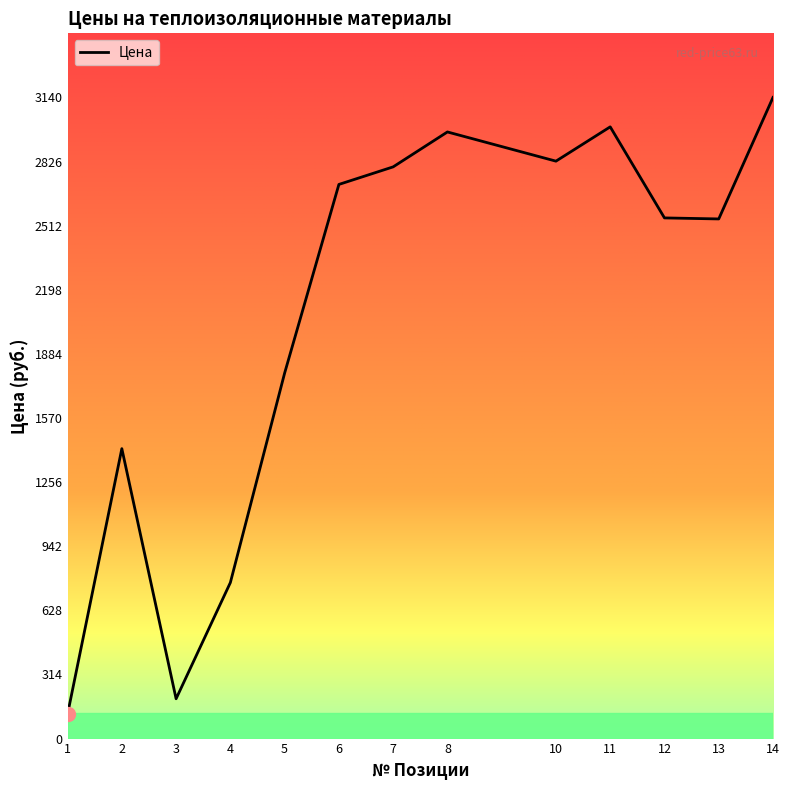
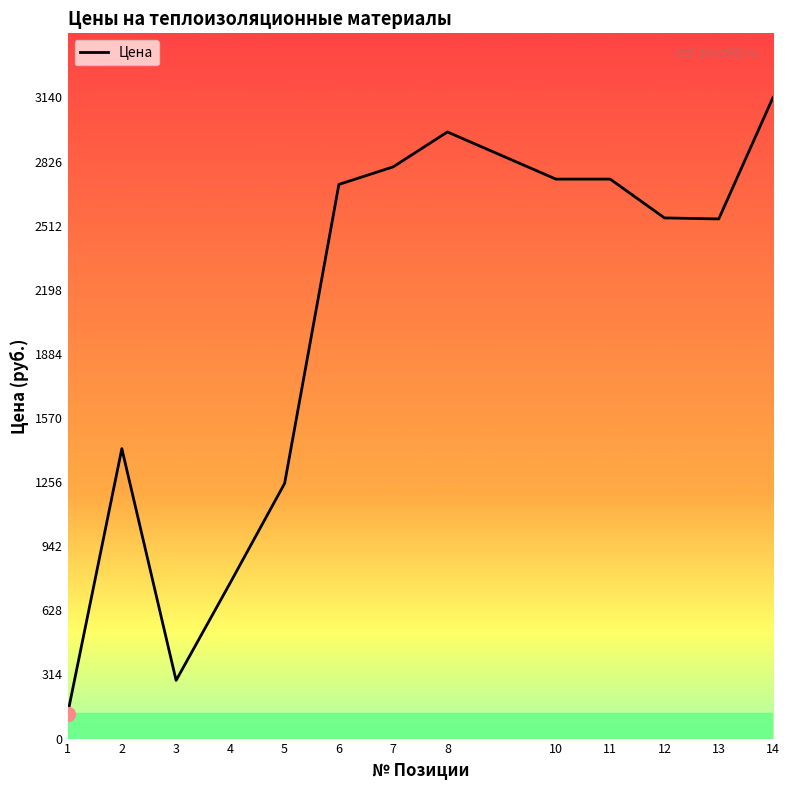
Цена, 3: 200 -> 290
Цена, 5: 1790 -> 1250
Цена, 10: 2830 -> 2740
Цена, 11: 3000 -> 2740
